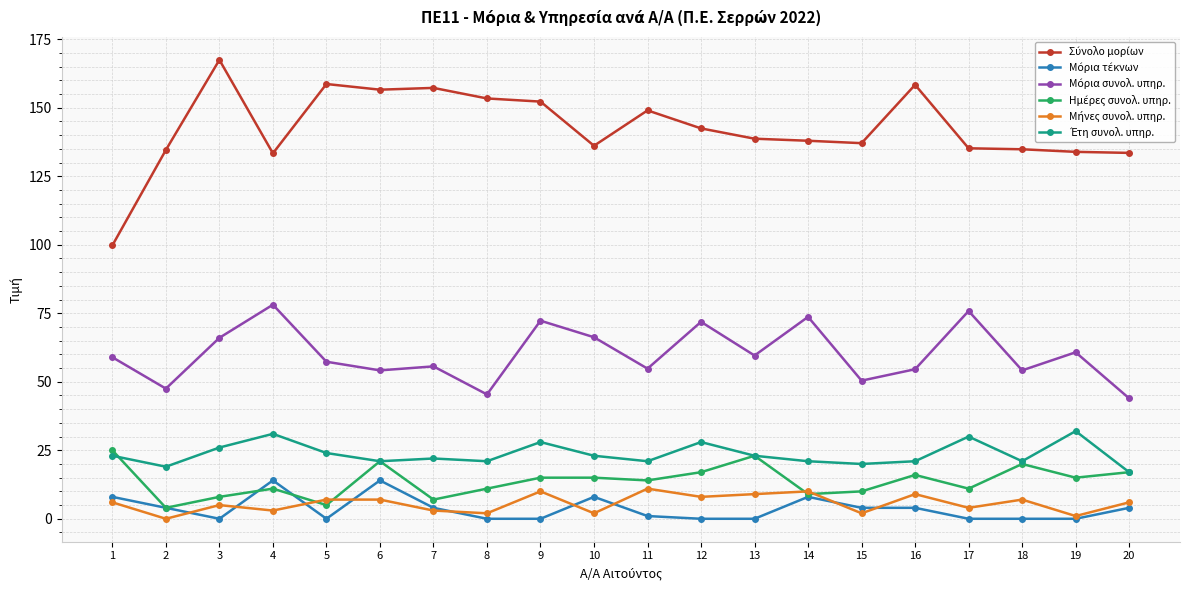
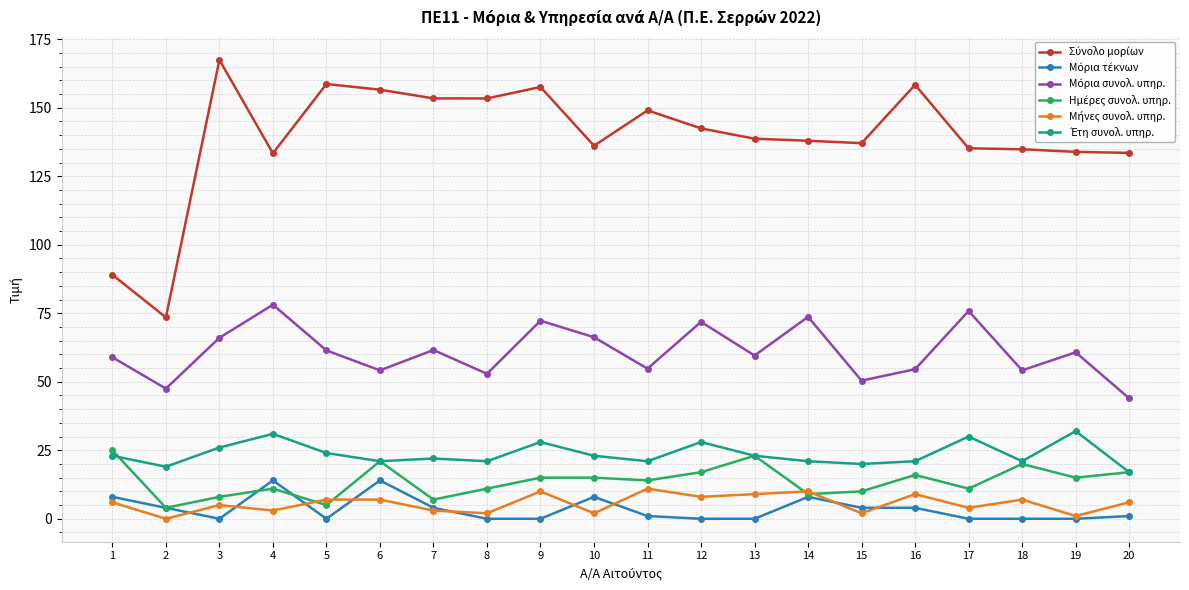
Σύνολο μορίων, 1: 100 -> 89
Σύνολο μορίων, 2: 135 -> 74
Μόρια συνολ. υπηρ., 5: 57 -> 61
Σύνολο μορίων, 7: 157 -> 153
Μόρια συνολ. υπηρ., 7: 56 -> 62
Μόρια συνολ. υπηρ., 8: 45 -> 53
Σύνολο μορίων, 9: 152 -> 158
Μόρια τέκνων, 20: 4 -> 1
